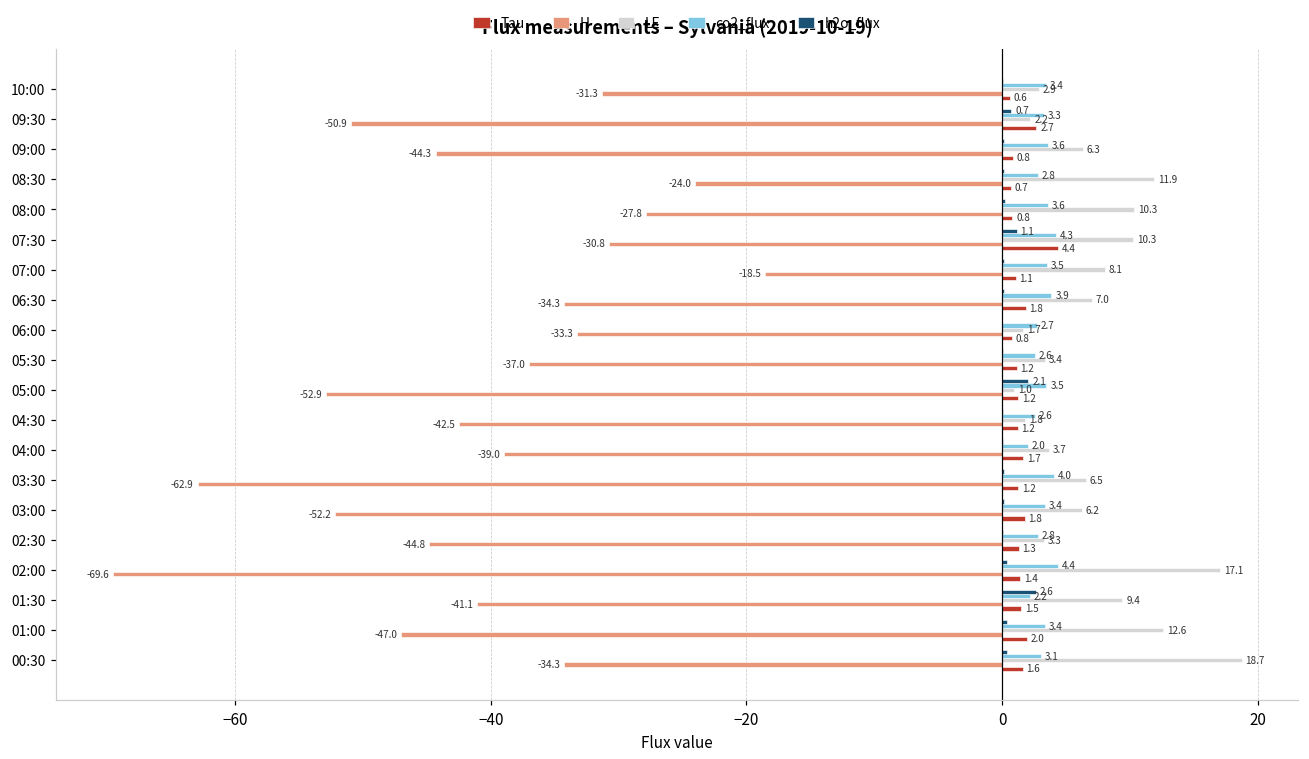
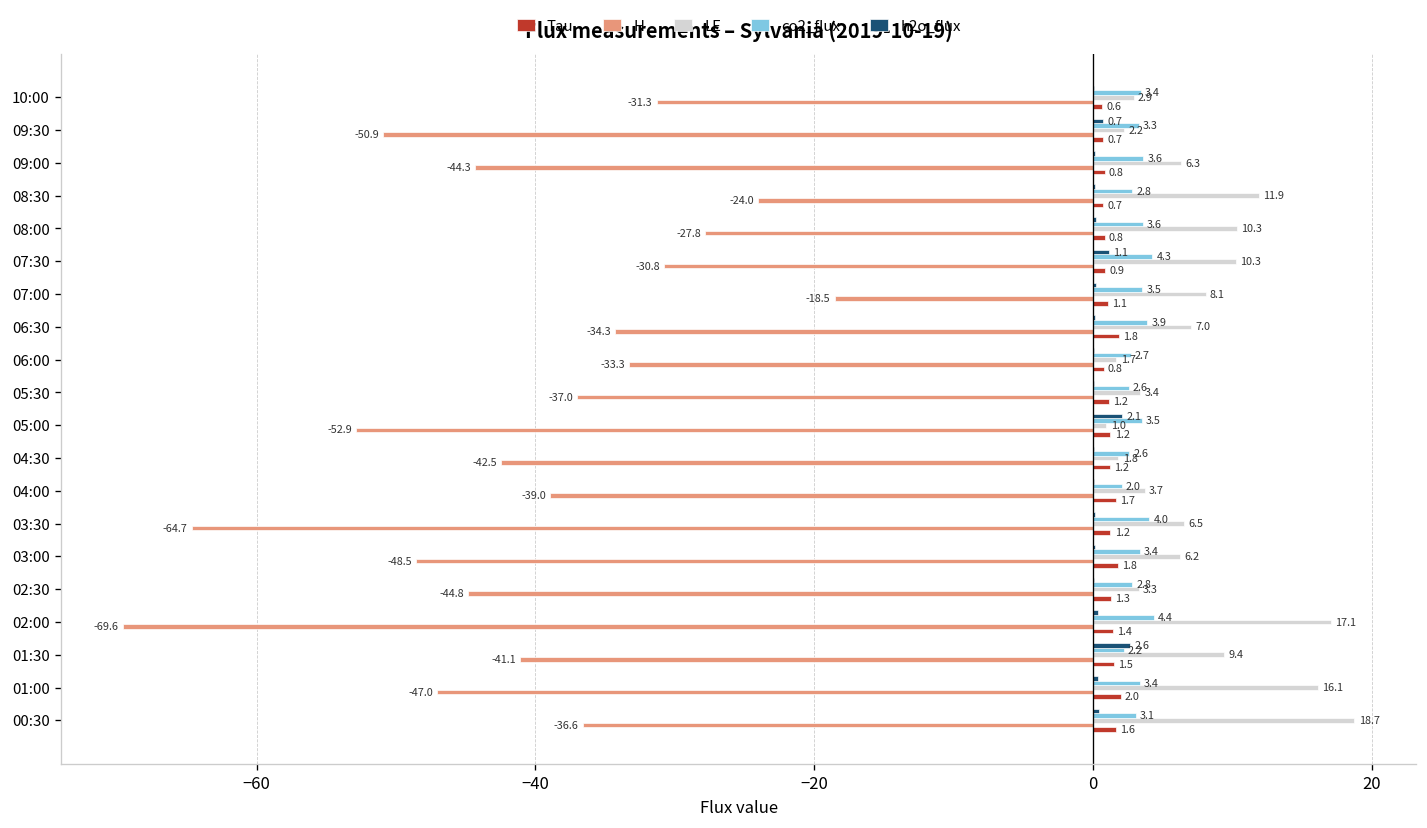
Tau, 09:30: 2.7 -> 0.7
Tau, 07:30: 4.4 -> 0.9
H, 03:30: -62.9 -> -64.7
H, 03:00: -52.2 -> -48.5
LE, 01:00: 12.6 -> 16.1
H, 00:30: -34.3 -> -36.6
